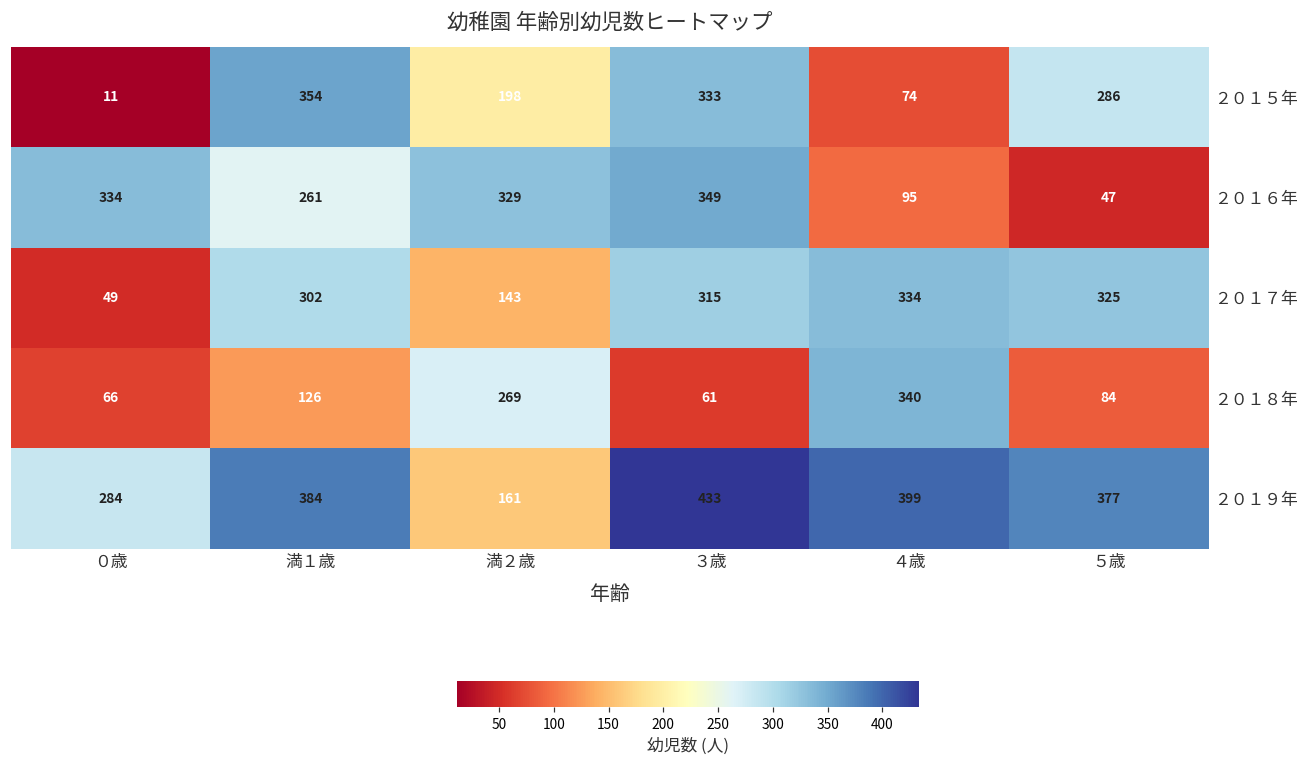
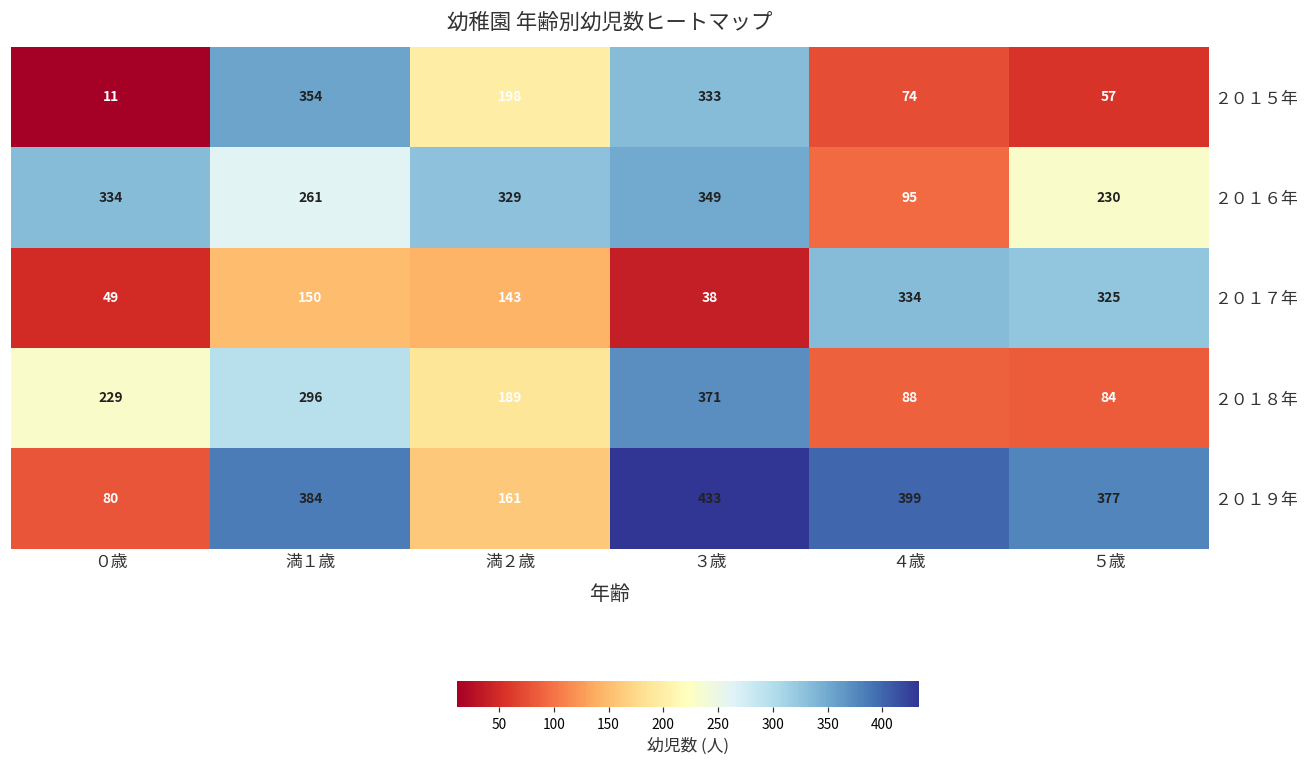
２０１５年, ５歳: 286 -> 57
２０１６年, ５歳: 47 -> 230
２０１７年, 満１歳: 302 -> 150
２０１７年, ３歳: 315 -> 38
２０１８年, ０歳: 66 -> 229
２０１８年, 満１歳: 126 -> 296
２０１８年, 満２歳: 269 -> 189
２０１８年, ３歳: 61 -> 371
２０１８年, ４歳: 340 -> 88
２０１９年, ０歳: 284 -> 80
